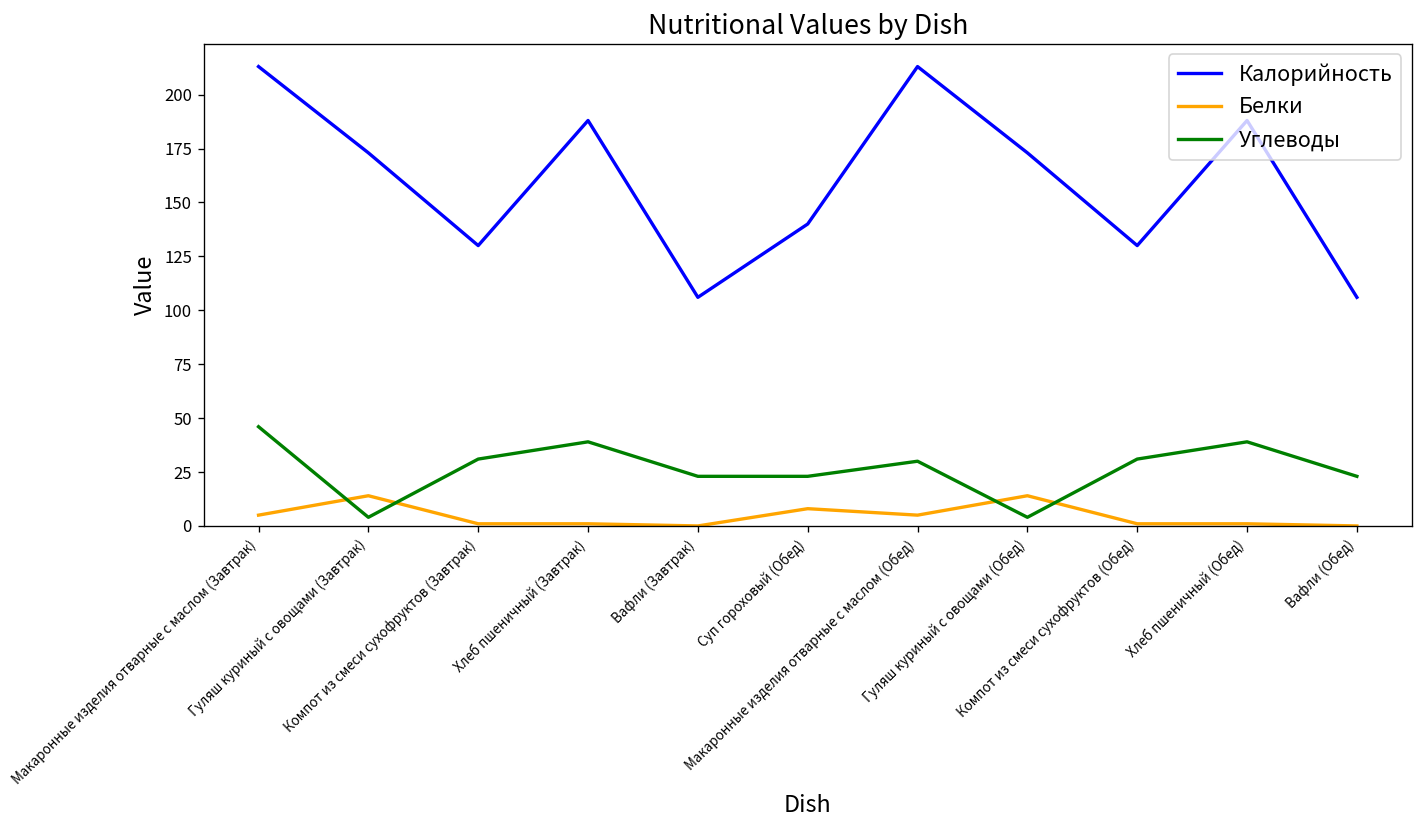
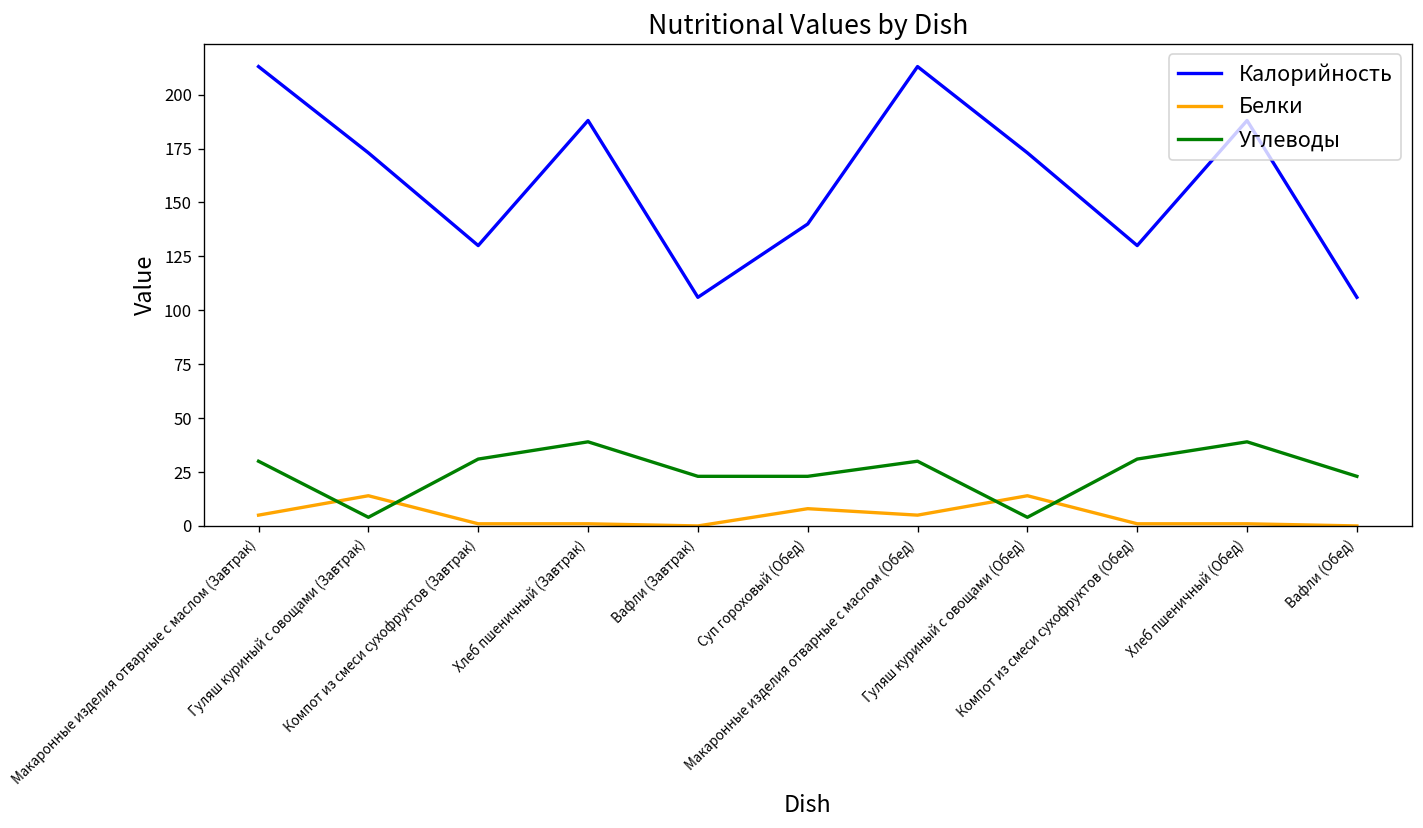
Углеводы, Макаронные изделия отварные с маслом (Завтрак): 46 -> 30
